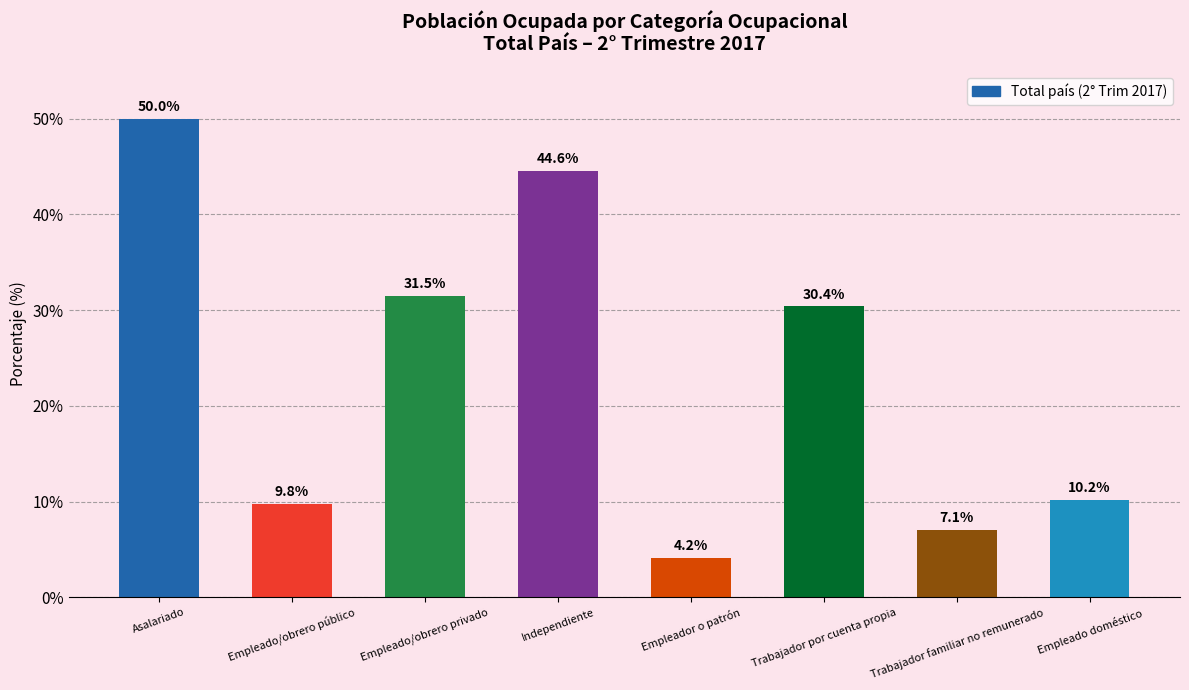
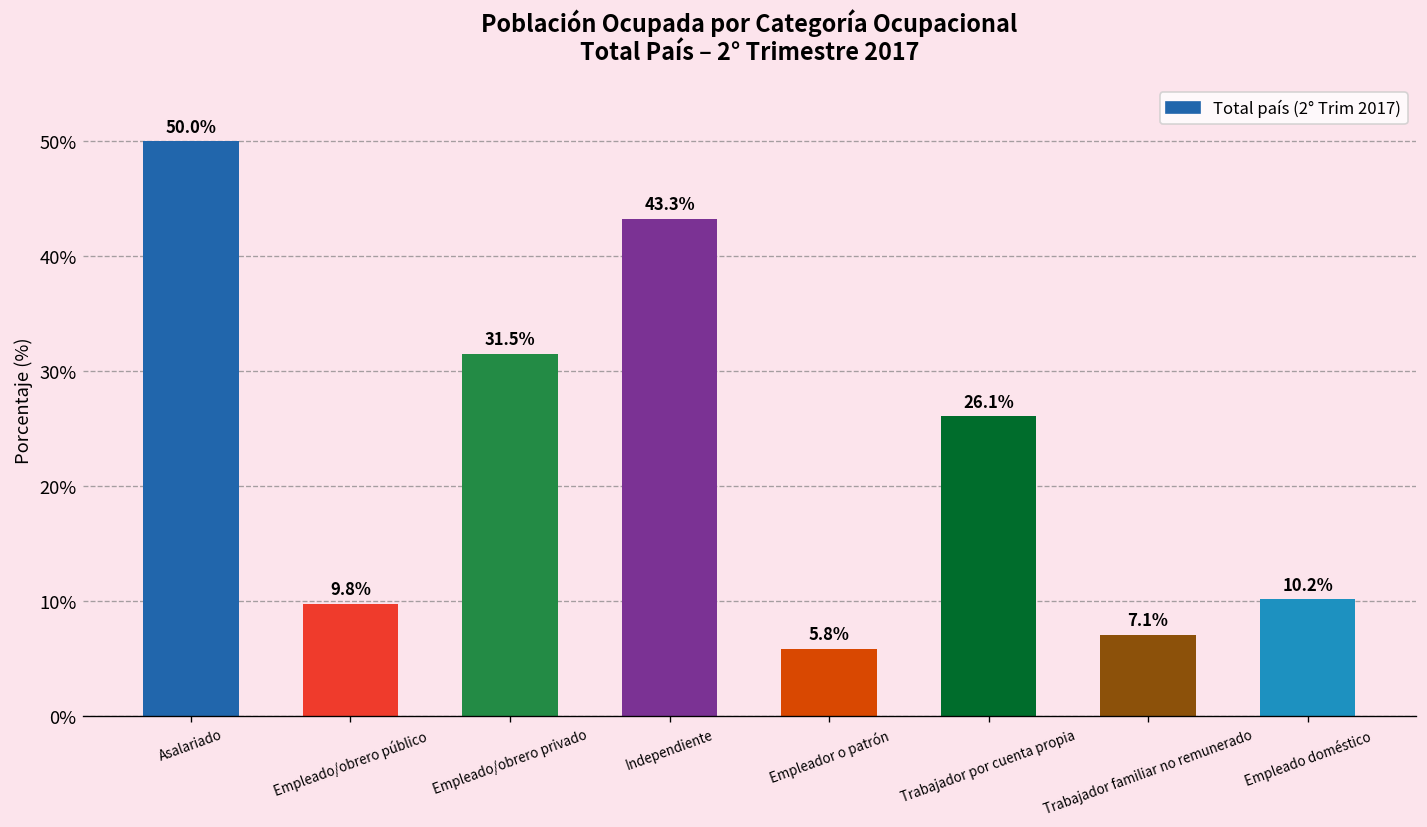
Independiente: 44.6% -> 43.3%
Empleador o patrón: 4.2% -> 5.8%
Trabajador por cuenta propia: 30.4% -> 26.1%
